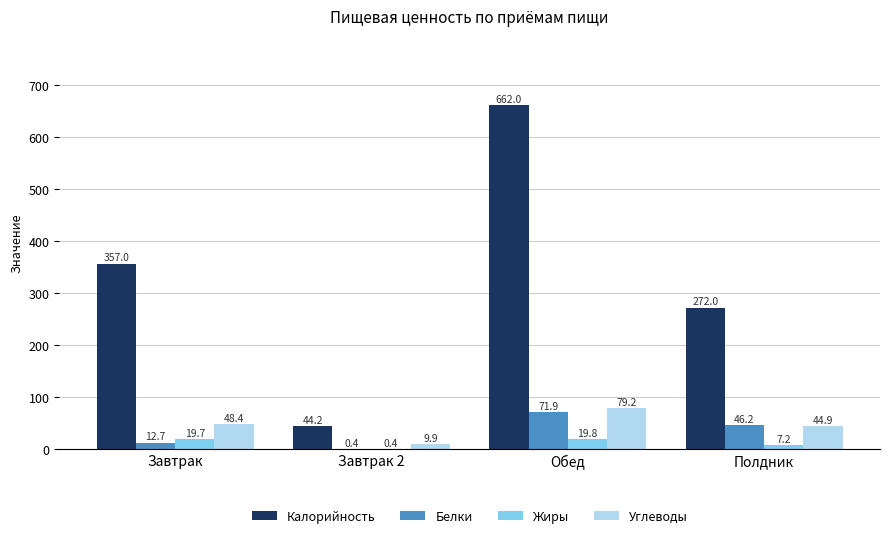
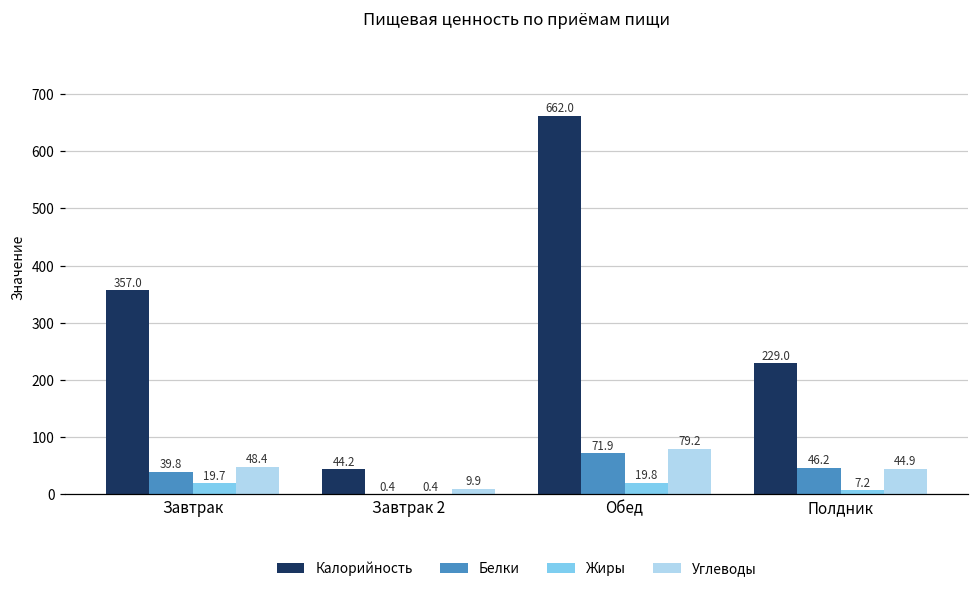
Белки, Завтрак: 12.7 -> 39.8
Калорийность, Полдник: 272.0 -> 229.0
